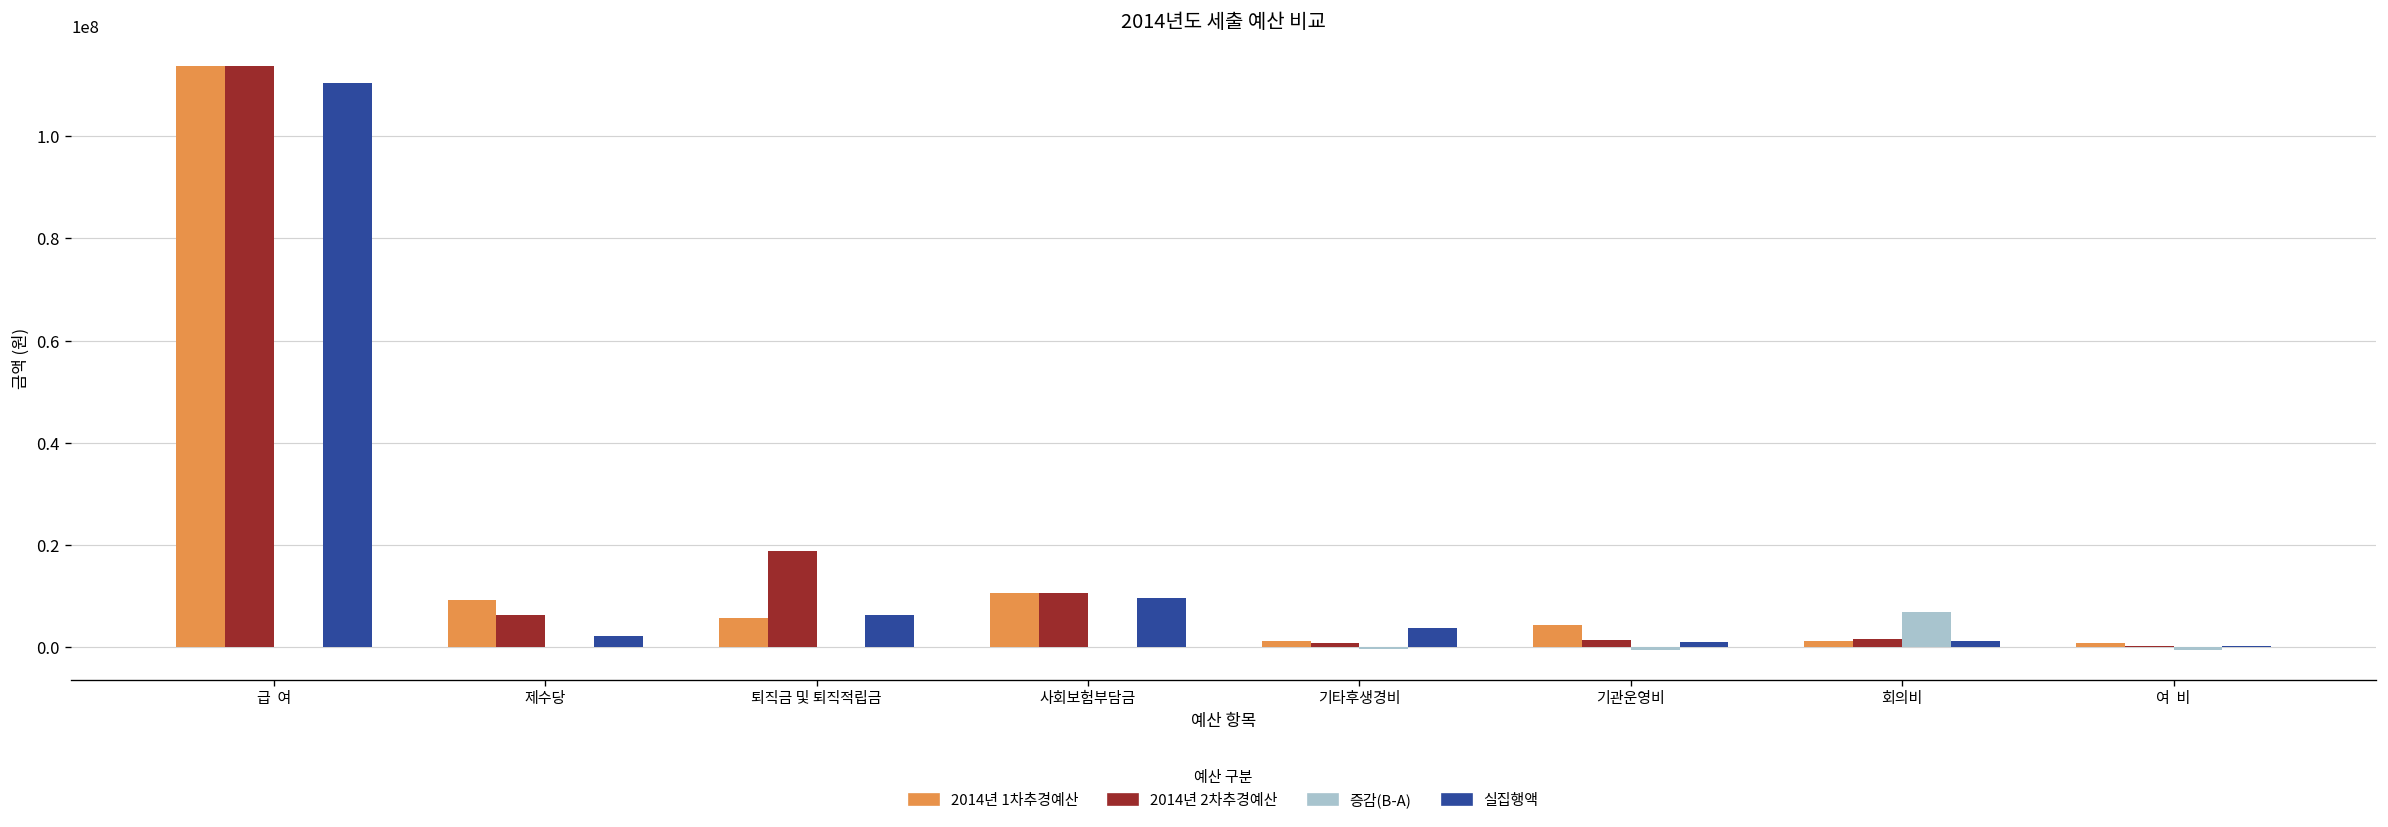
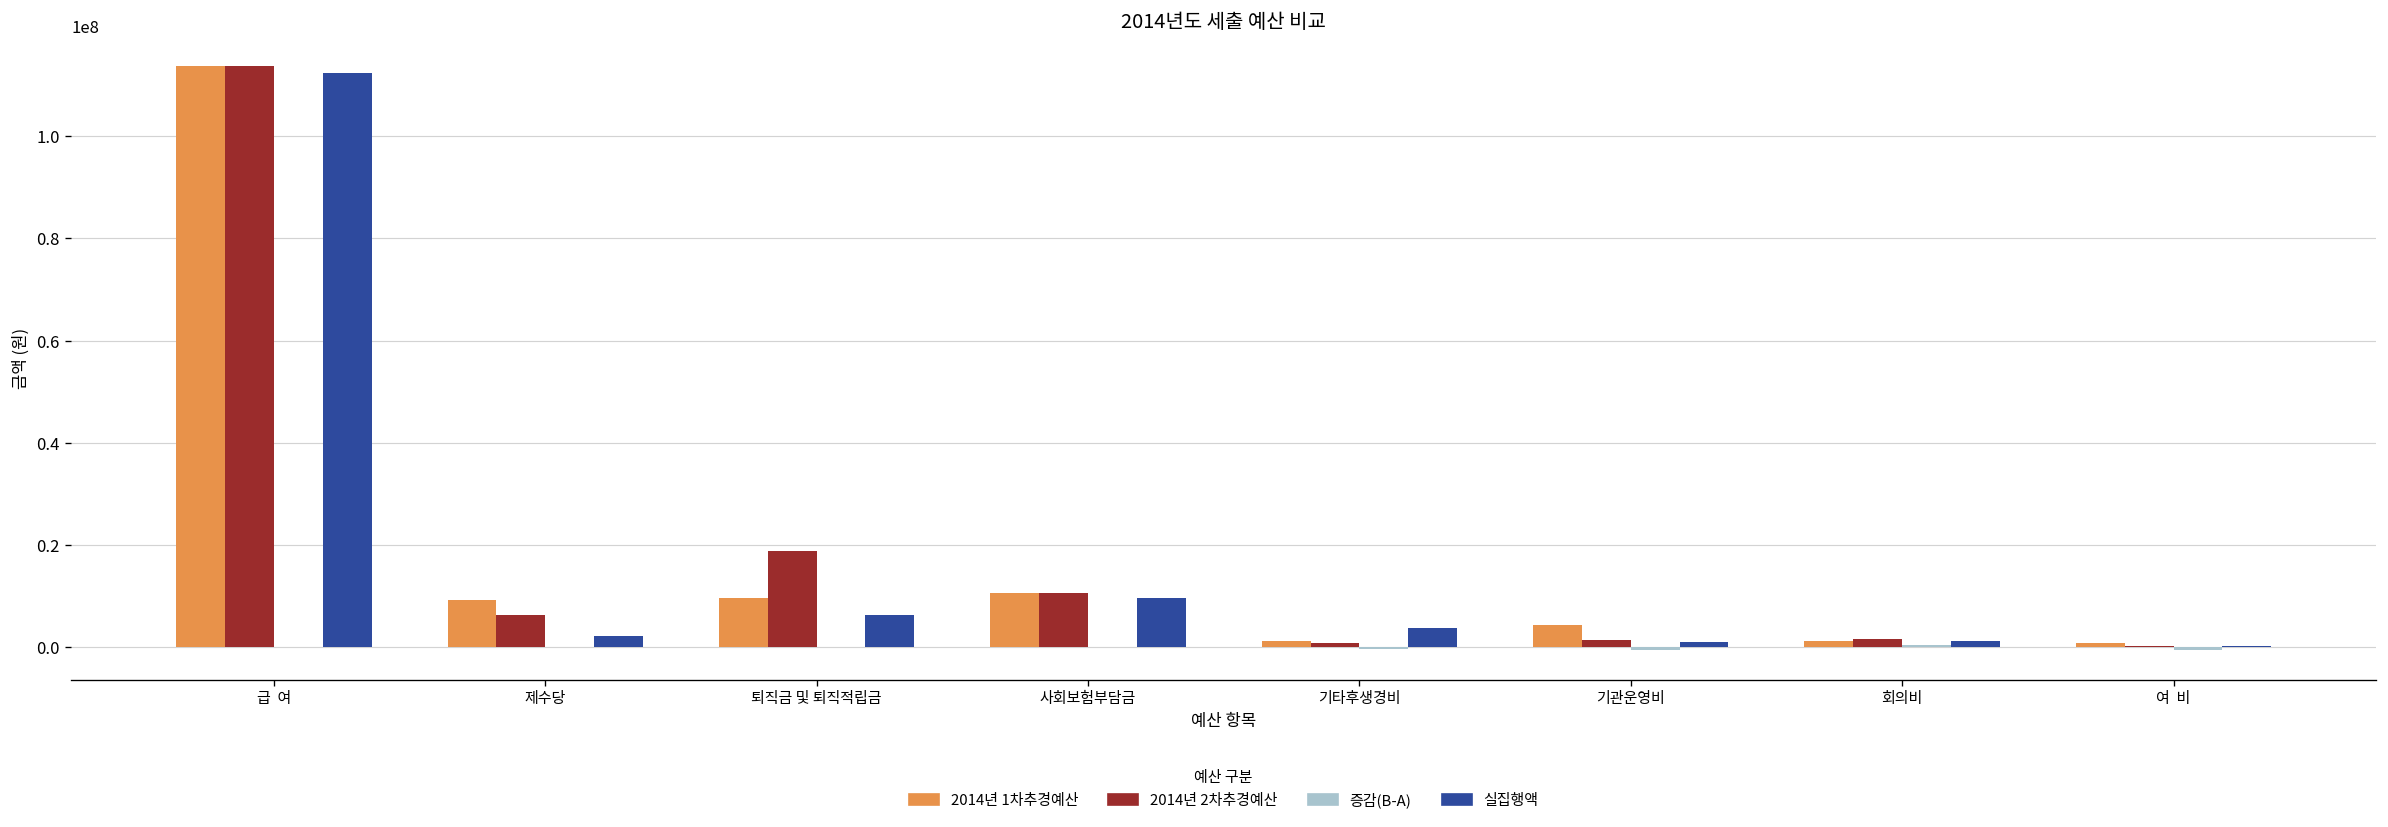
실집행액, 급 여: 110000000 -> 112000000
2014년 1차추경예산, 퇴직금 및 퇴직적립금: 6000000 -> 10000000
증감(B-A), 회의비: 7000000 -> 0
